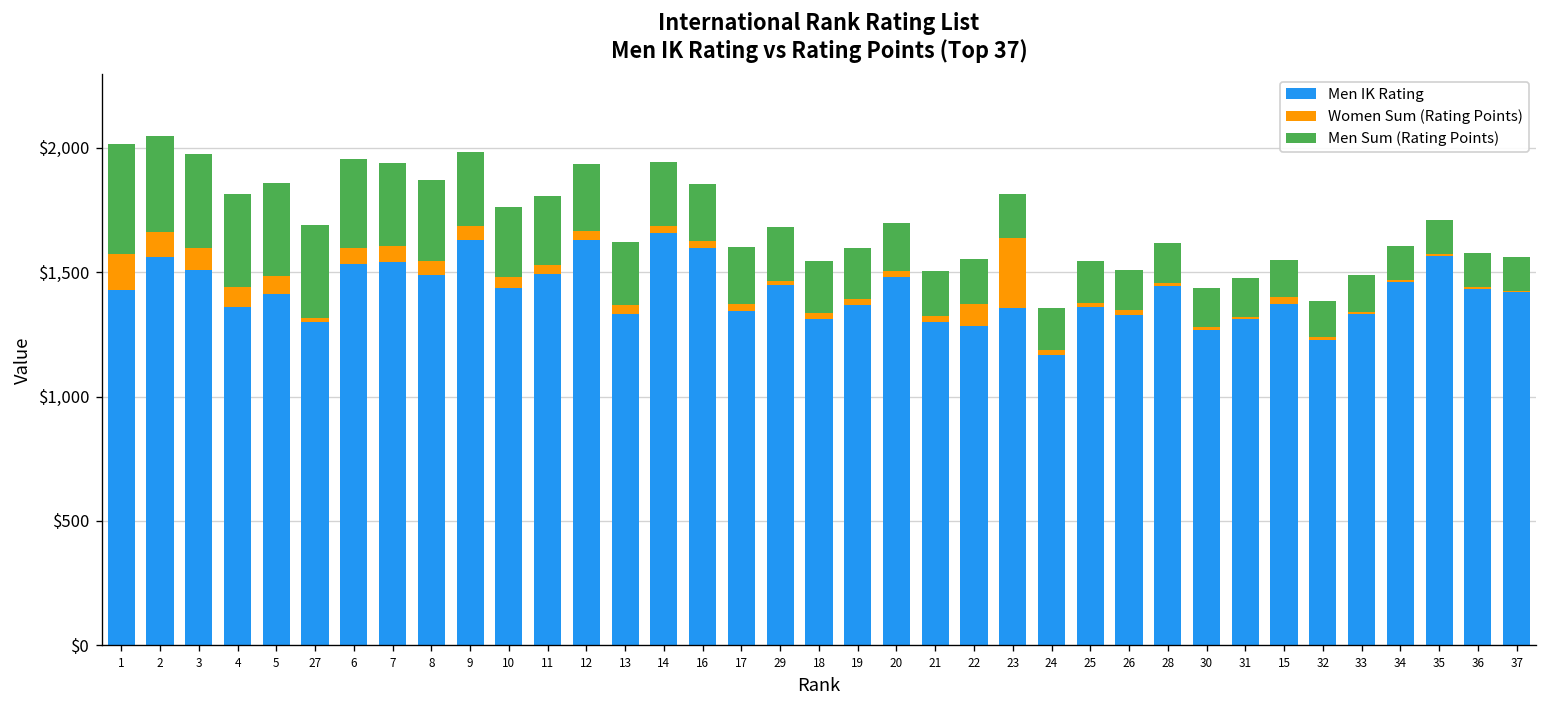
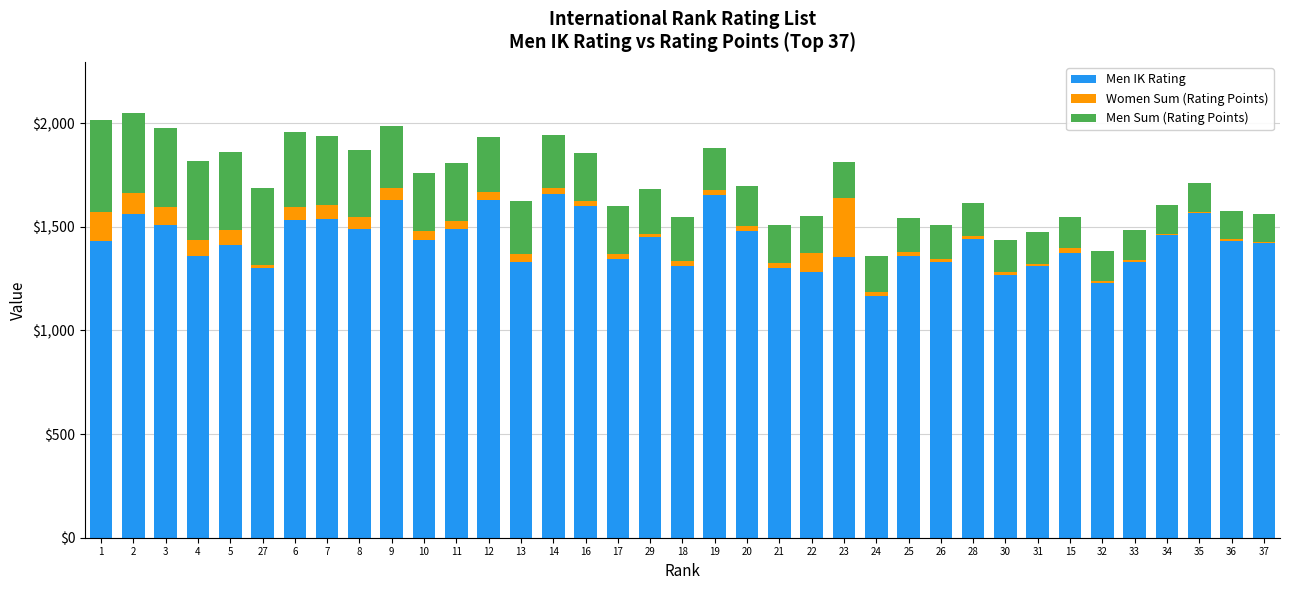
Men IK Rating, 19: $1,370 -> $1,650
